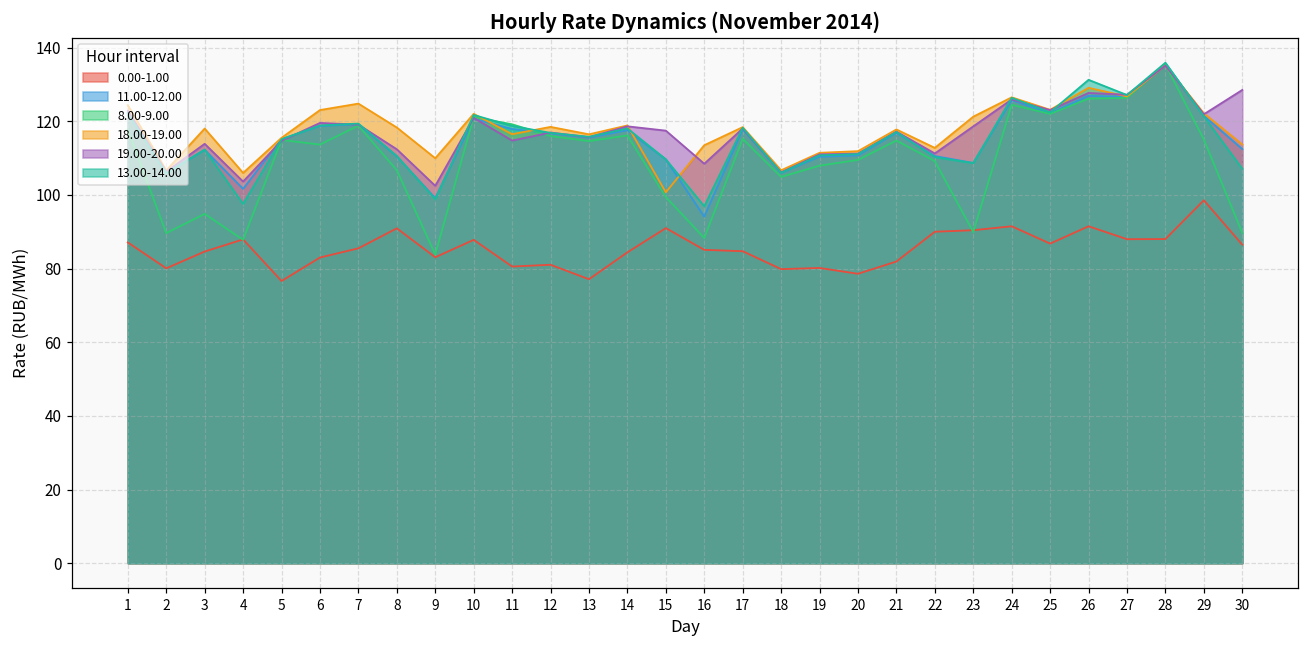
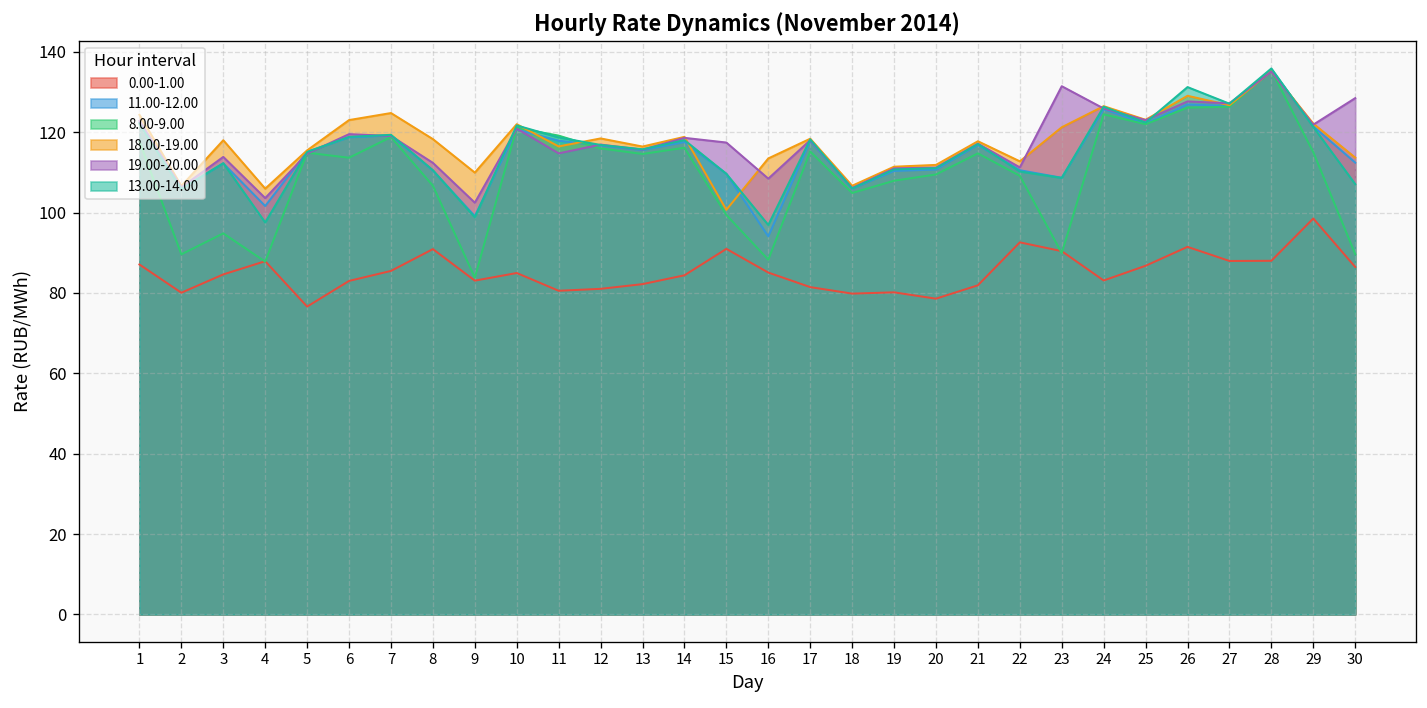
0.00-1.00, 10: 88 -> 85
0.00-1.00, 13: 77 -> 82
0.00-1.00, 17: 85 -> 81
0.00-1.00, 22: 90 -> 93
19.00-20.00, 23: 119 -> 131
0.00-1.00, 24: 91 -> 83
